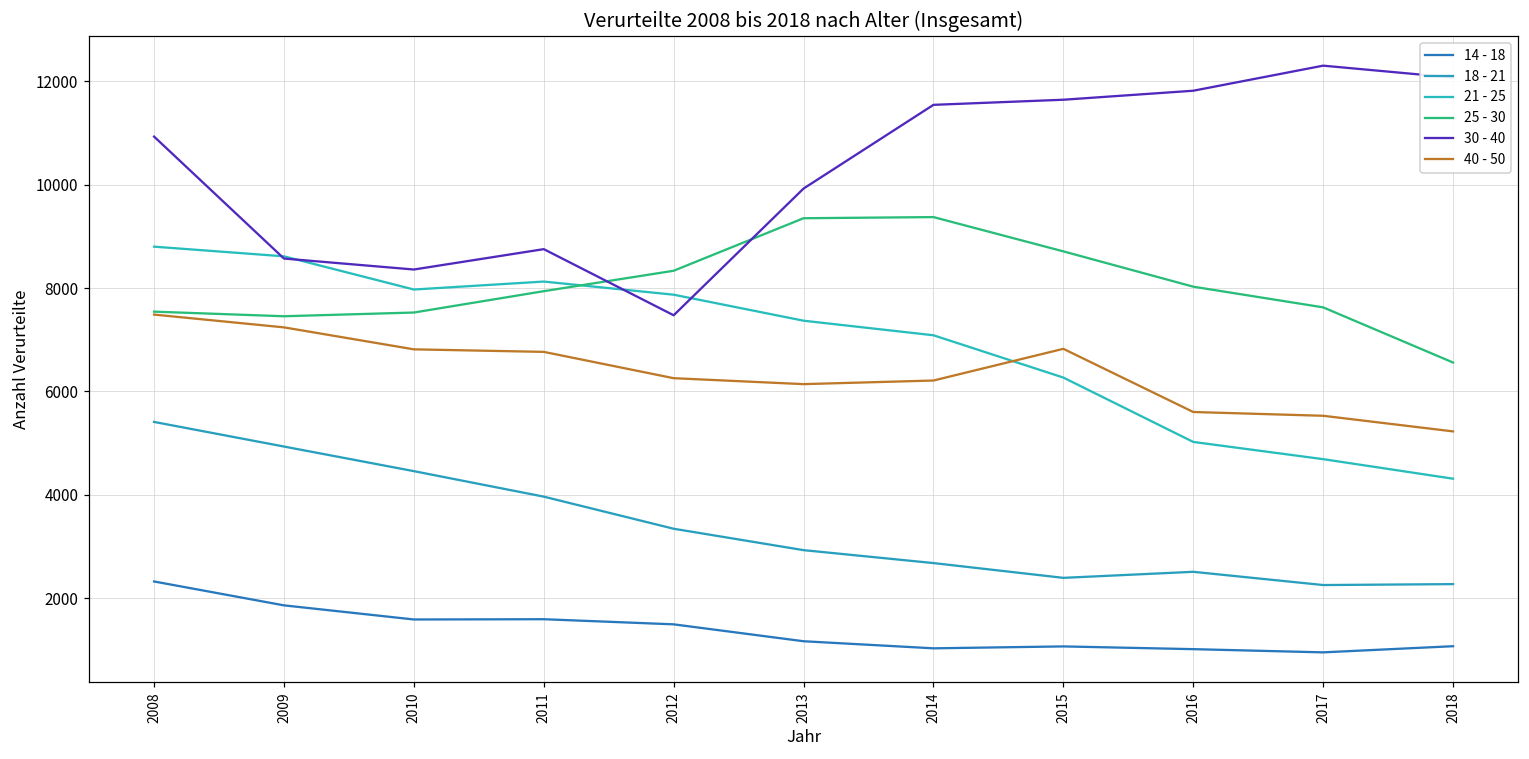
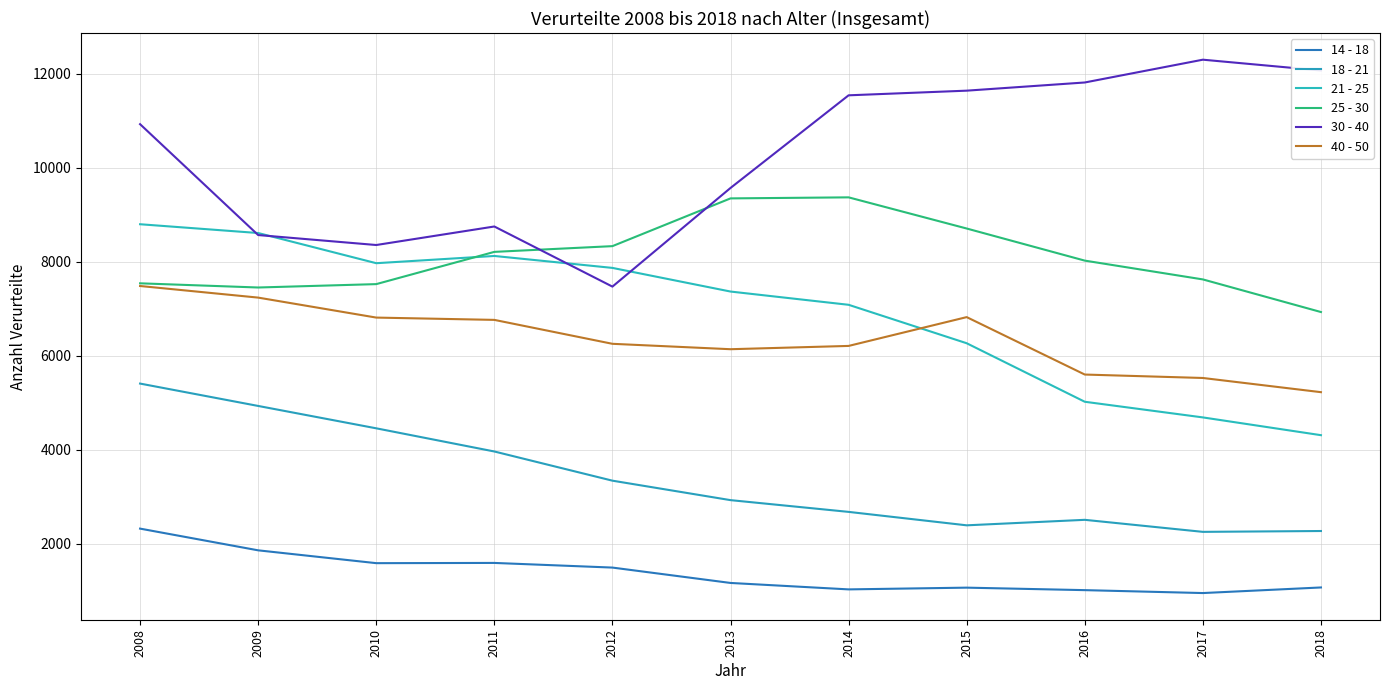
25 - 30, 2011: 7900 -> 8200
30 - 40, 2013: 9900 -> 9600
25 - 30, 2018: 6600 -> 6900
